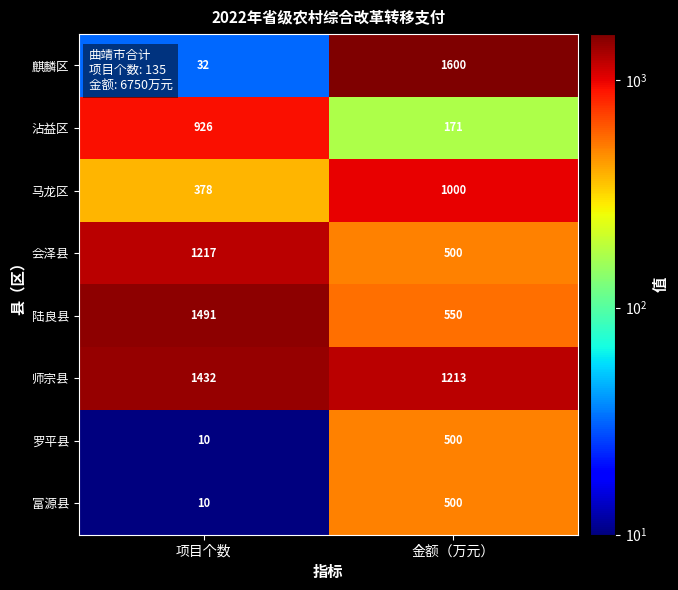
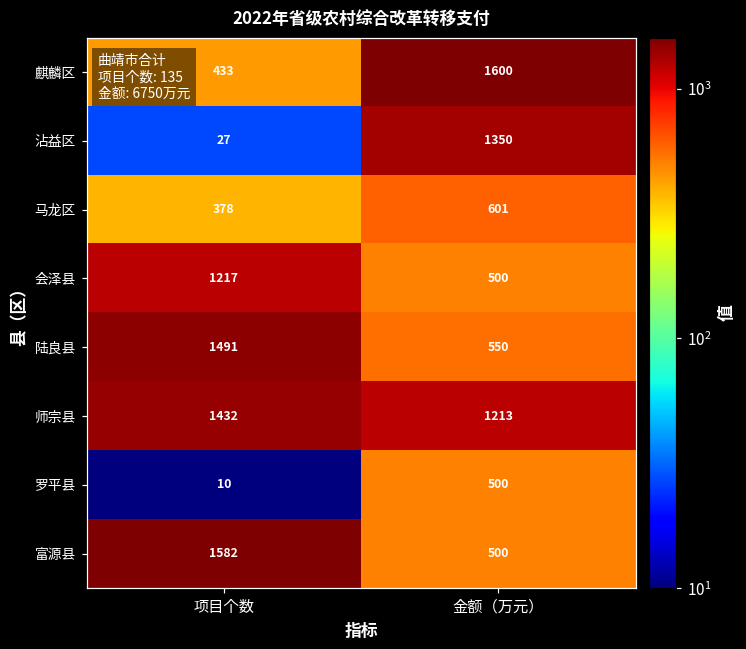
麒麟区, 项目个数: 32 -> 433
沾益区, 项目个数: 926 -> 27
沾益区, 金额（万元）: 171 -> 1350
马龙区, 金额（万元）: 1000 -> 601
富源县, 项目个数: 10 -> 1582
